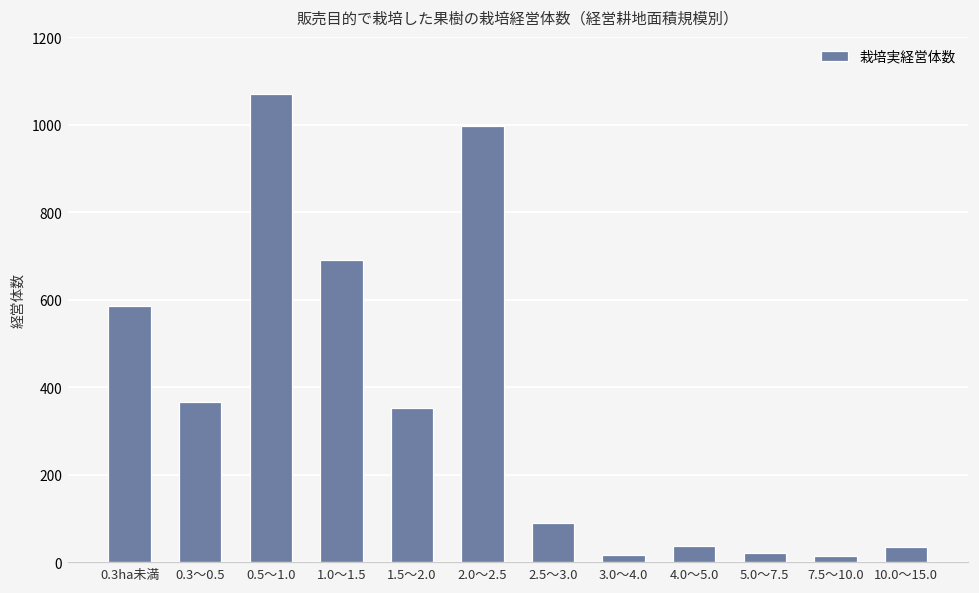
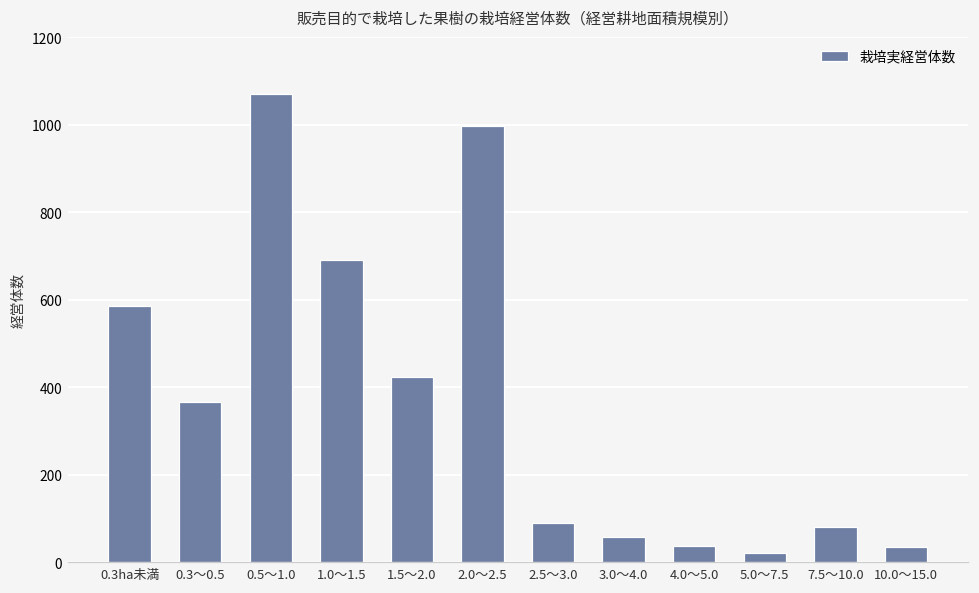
1.5～2.0: 350 -> 420
3.0～4.0: 20 -> 60
7.5～10.0: 10 -> 80
